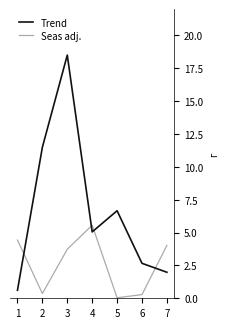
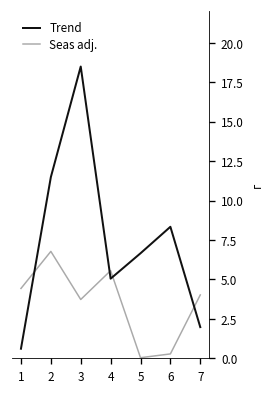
Seas adj., 2: 0.4 -> 6.8
Trend, 6: 2.7 -> 8.3
